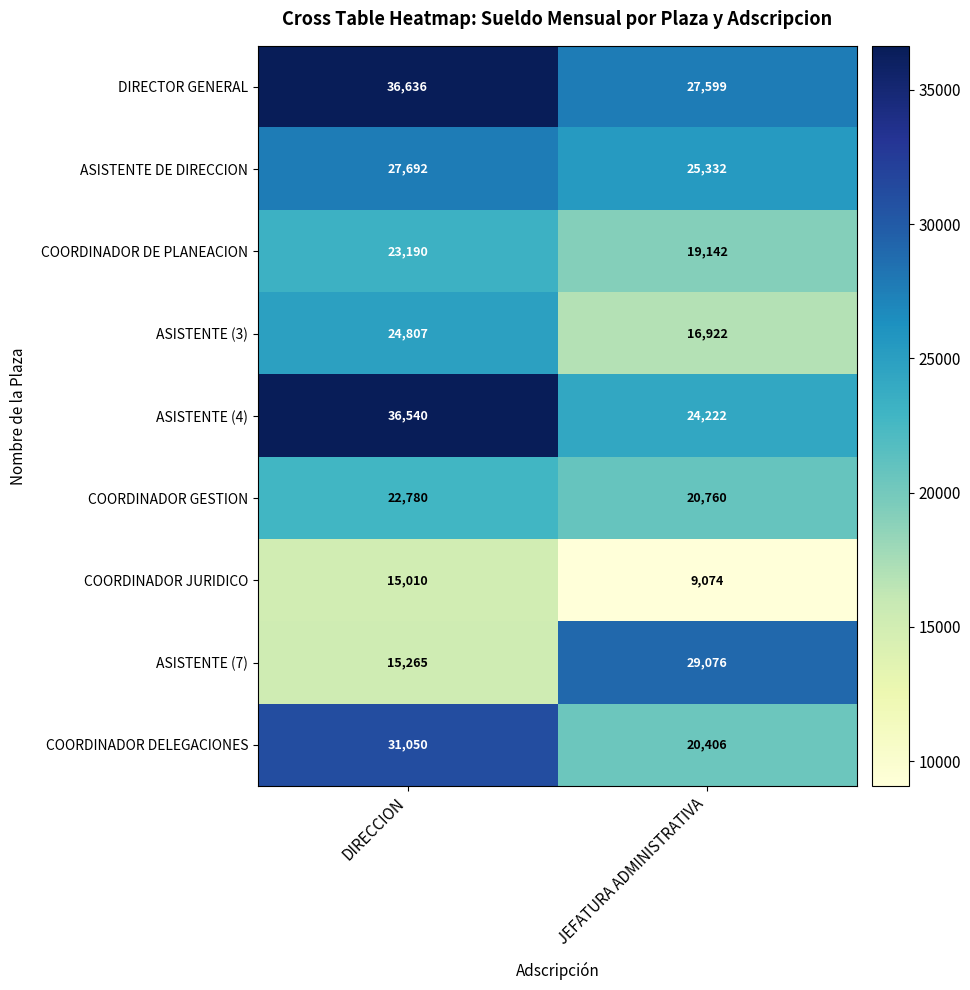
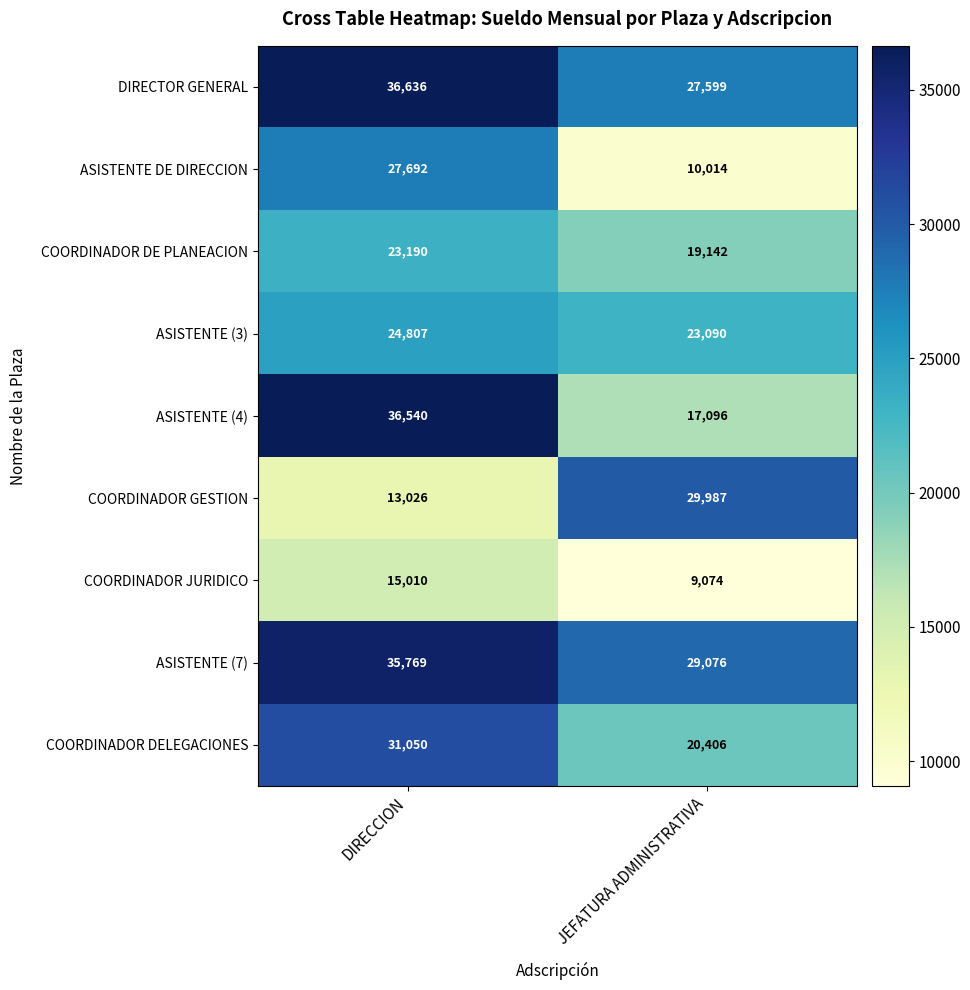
ASISTENTE DE DIRECCION, JEFATURA ADMINISTRATIVA: 25,332 -> 10,014
ASISTENTE (3), JEFATURA ADMINISTRATIVA: 16,922 -> 23,090
ASISTENTE (4), JEFATURA ADMINISTRATIVA: 24,222 -> 17,096
COORDINADOR GESTION, DIRECCION: 22,780 -> 13,026
COORDINADOR GESTION, JEFATURA ADMINISTRATIVA: 20,760 -> 29,987
ASISTENTE (7), DIRECCION: 15,265 -> 35,769
